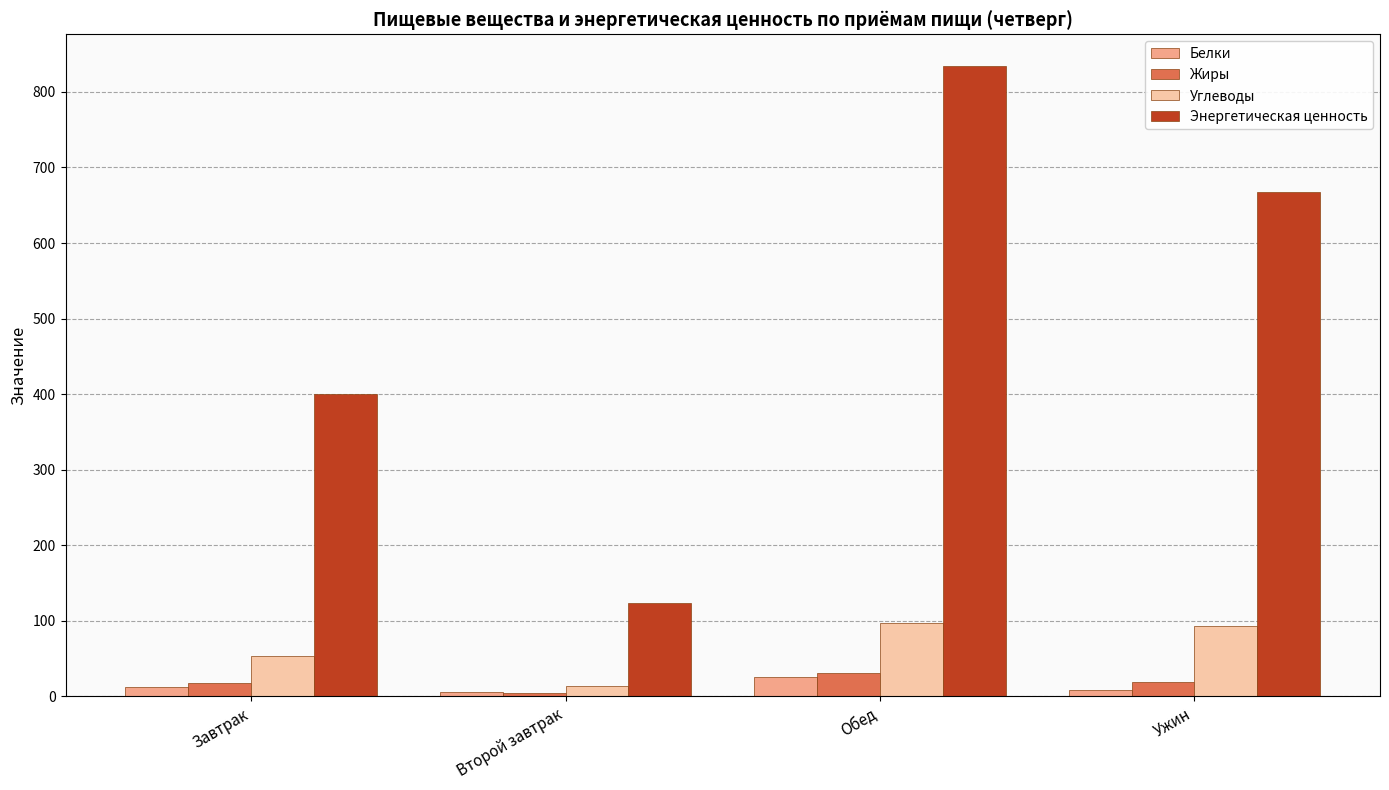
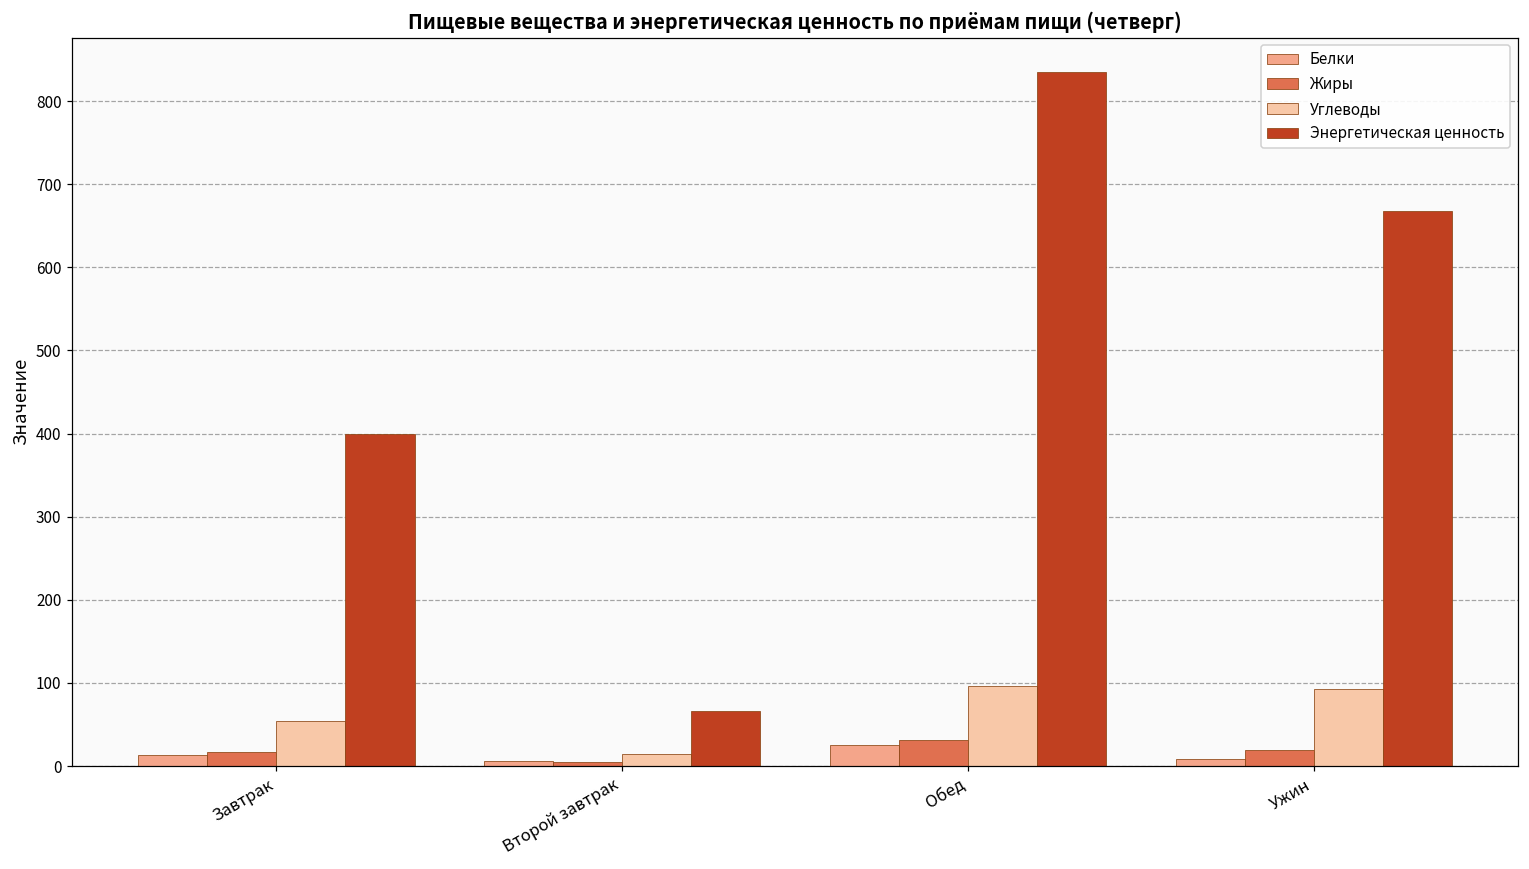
Энергетическая ценность, Второй завтрак: 120 -> 70
